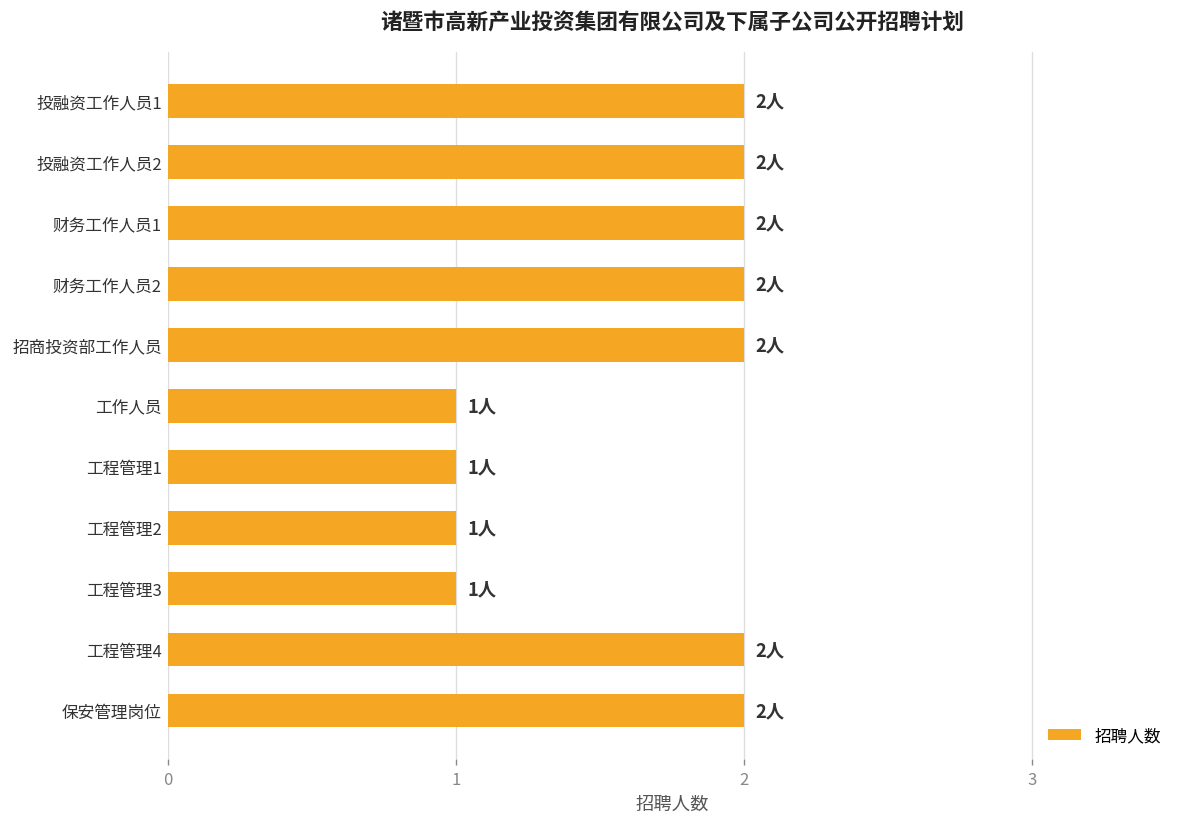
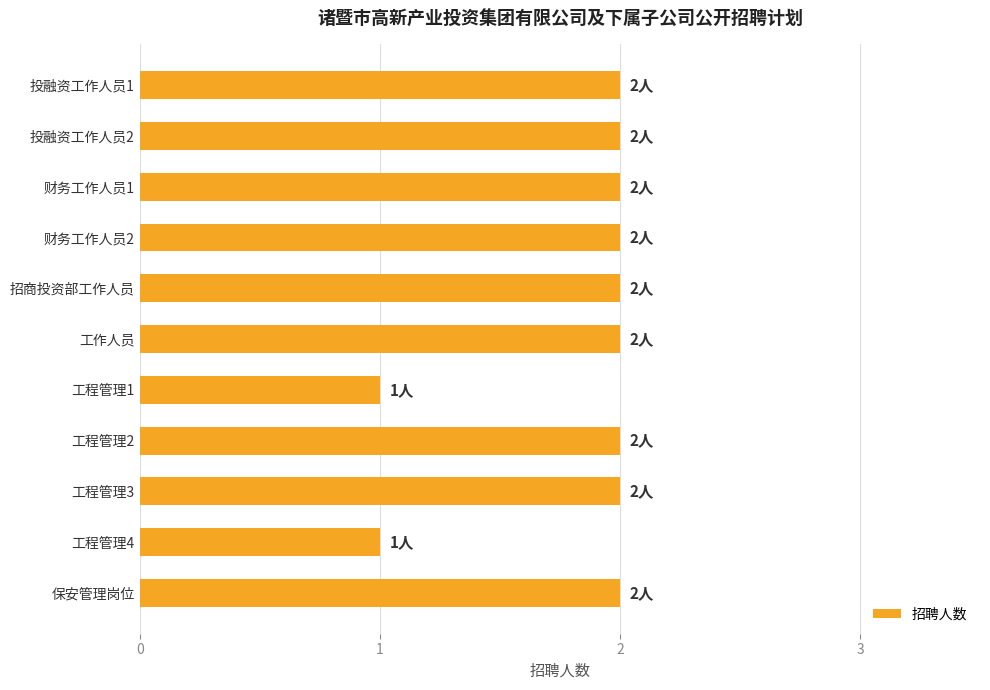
工作人员: 1人 -> 2人
工程管理2: 1人 -> 2人
工程管理3: 1人 -> 2人
工程管理4: 2人 -> 1人
